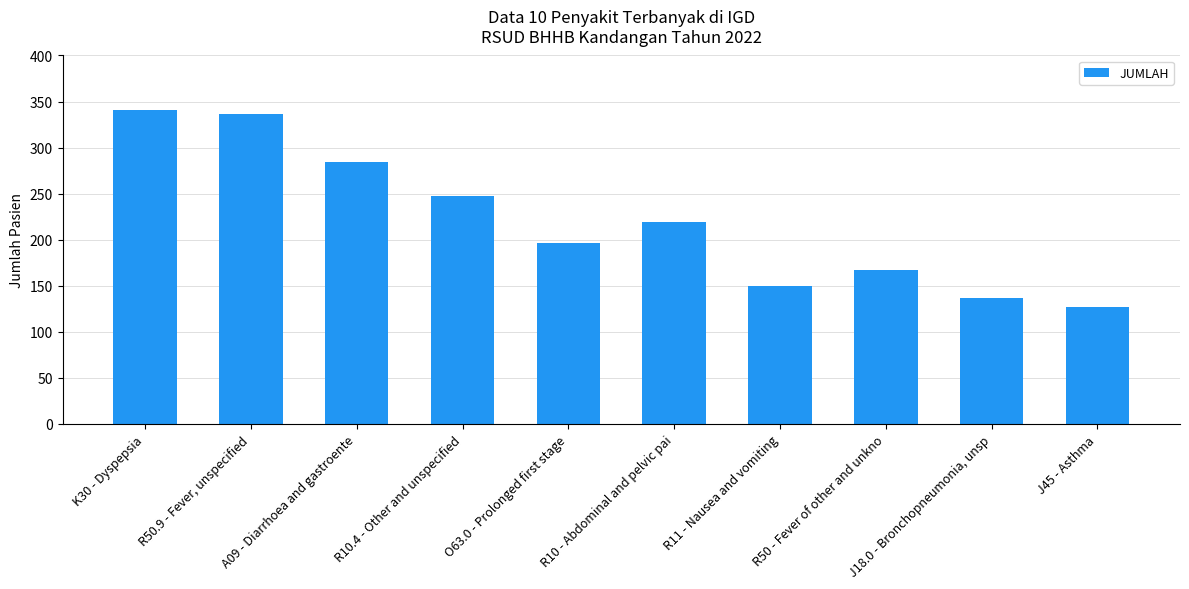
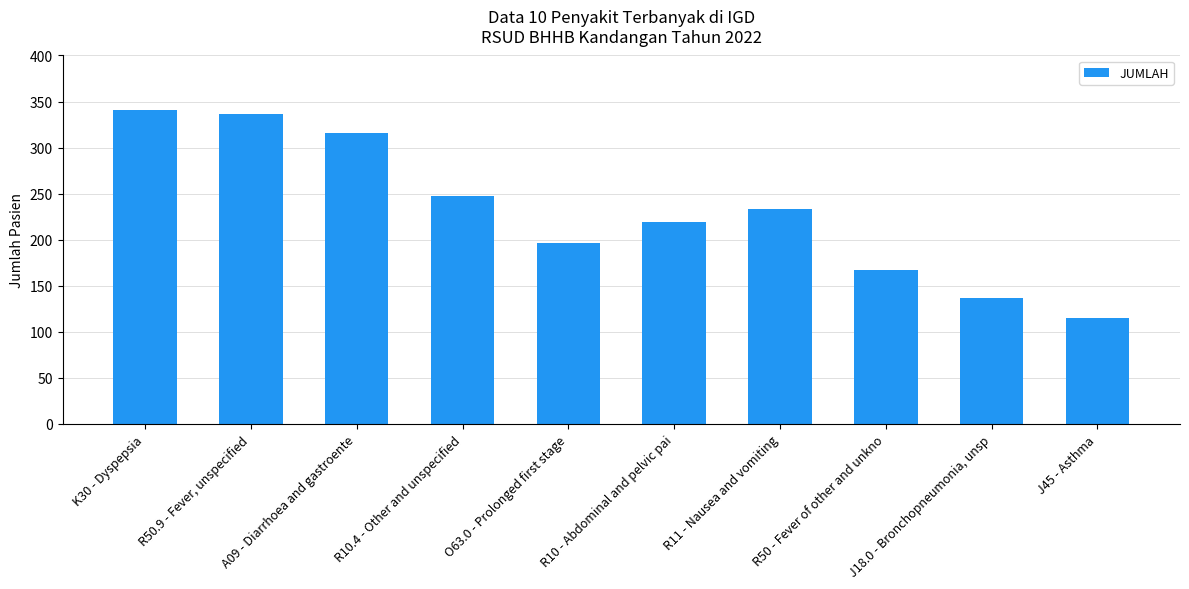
A09 - Diarrhoea and gastroente: 280 -> 320
R11 - Nausea and vomiting: 150 -> 230
J45 - Asthma: 130 -> 120
